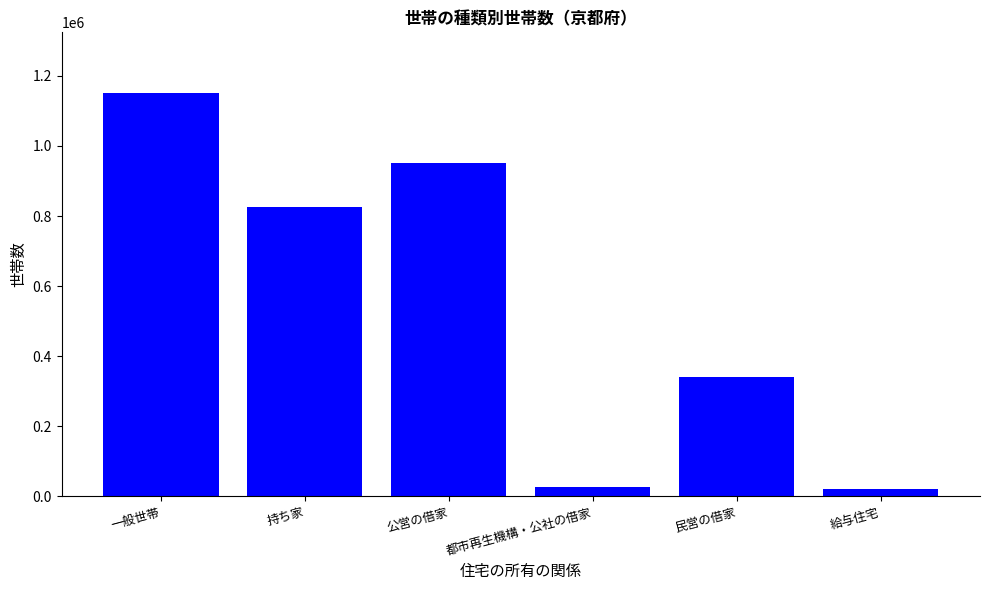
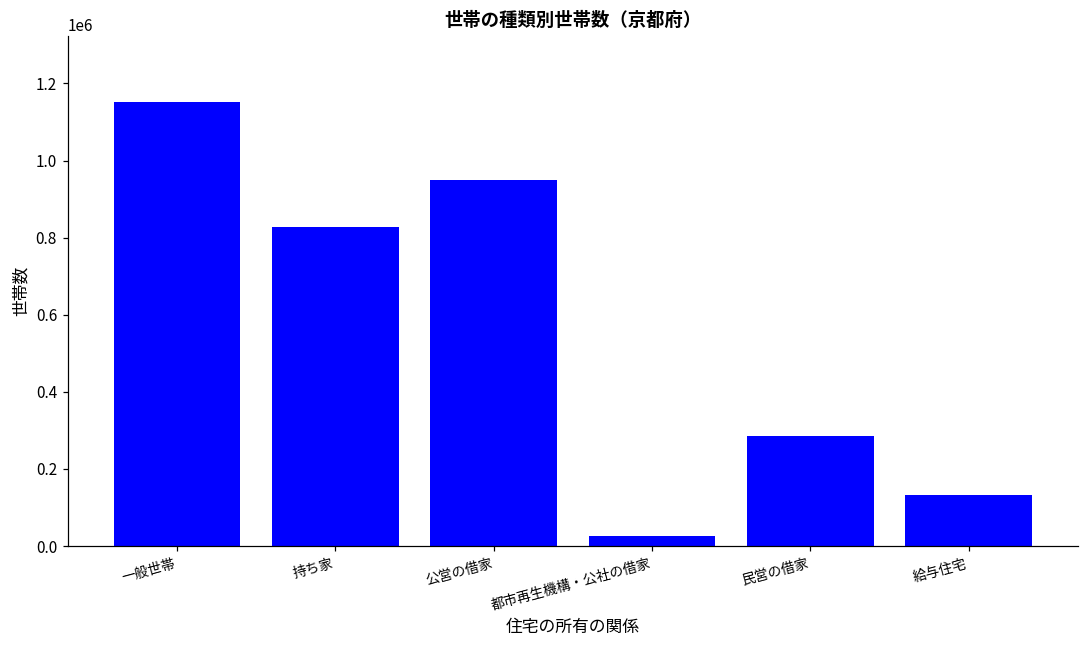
民営の借家: 340000 -> 290000
給与住宅: 20000 -> 130000
